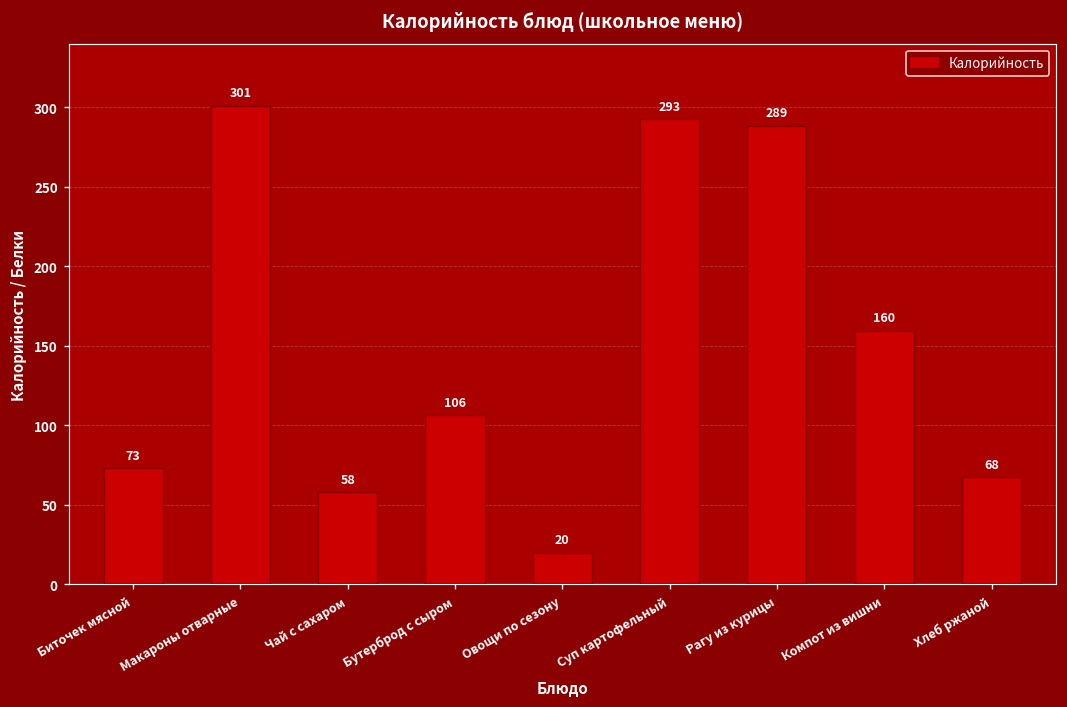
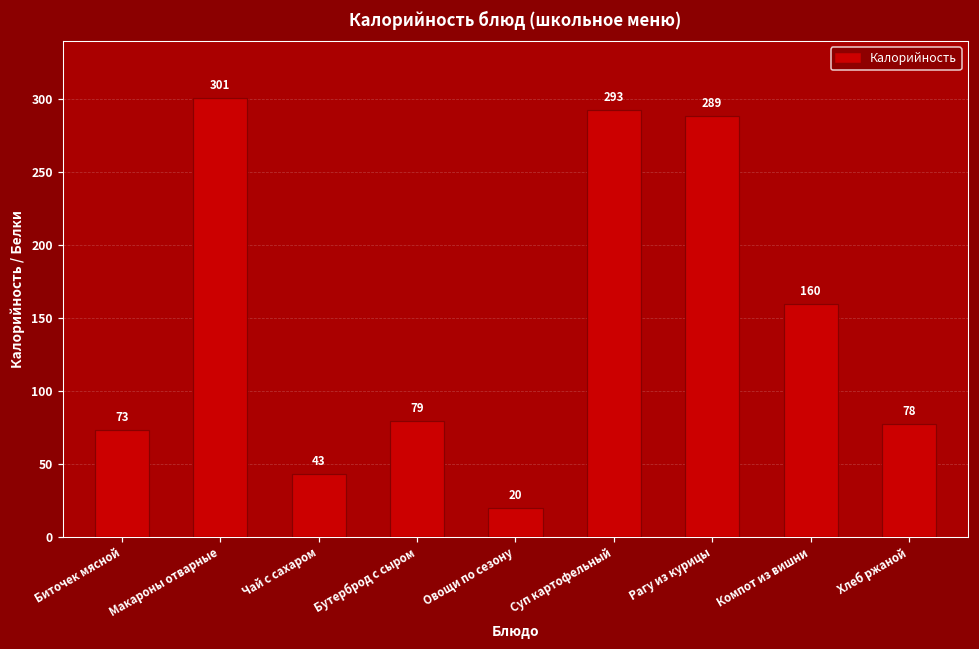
Чай с сахаром: 58 -> 43
Бутерброд с сыром: 106 -> 79
Хлеб ржаной: 68 -> 78
